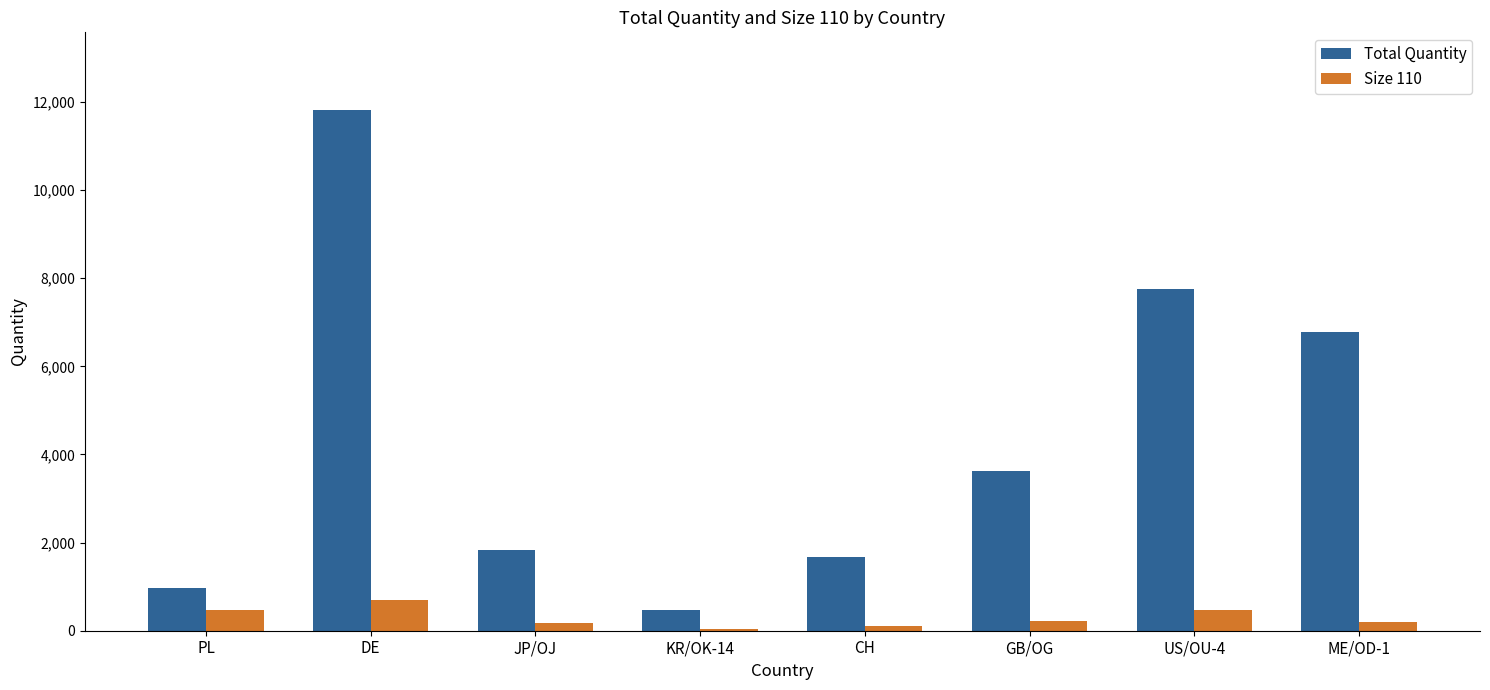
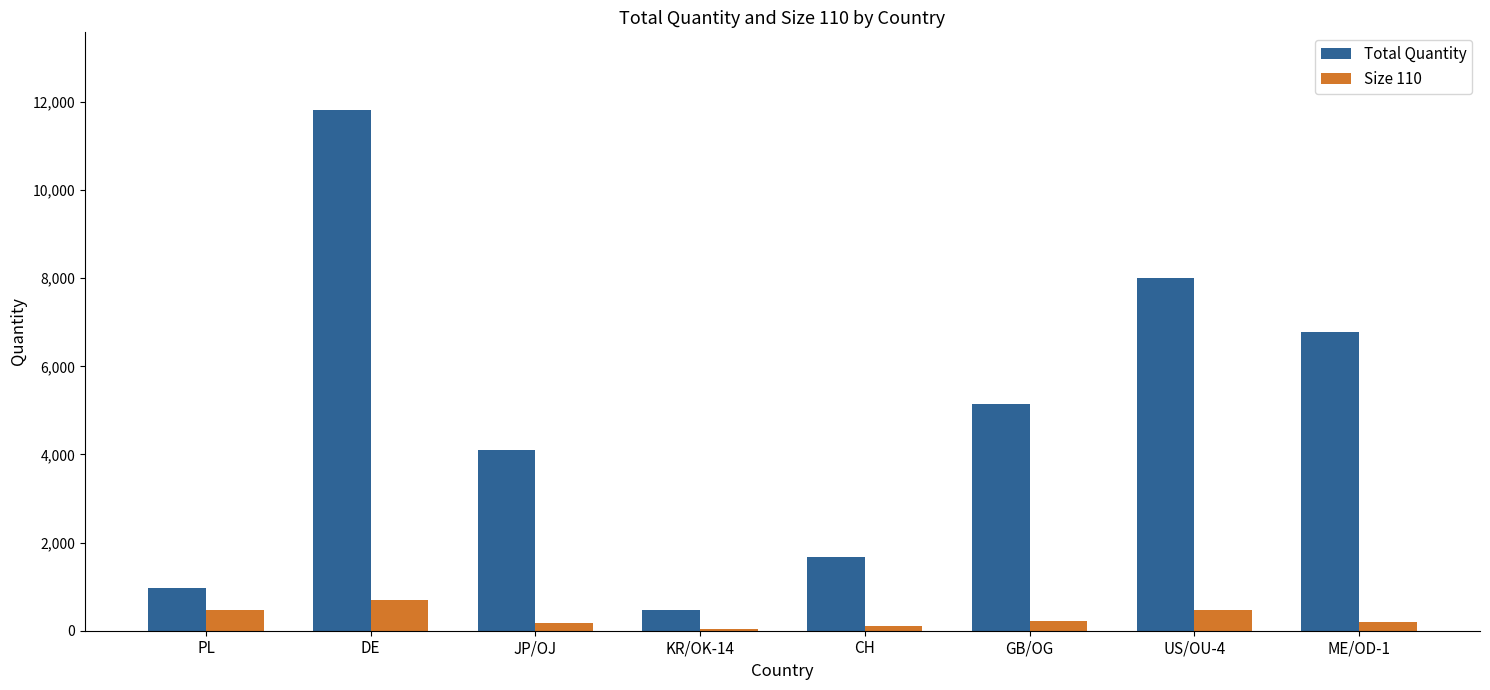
Total Quantity, JP/OJ: 1,800 -> 4,100
Total Quantity, GB/OG: 3,600 -> 5,100
Total Quantity, US/OU-4: 7,800 -> 8,000
